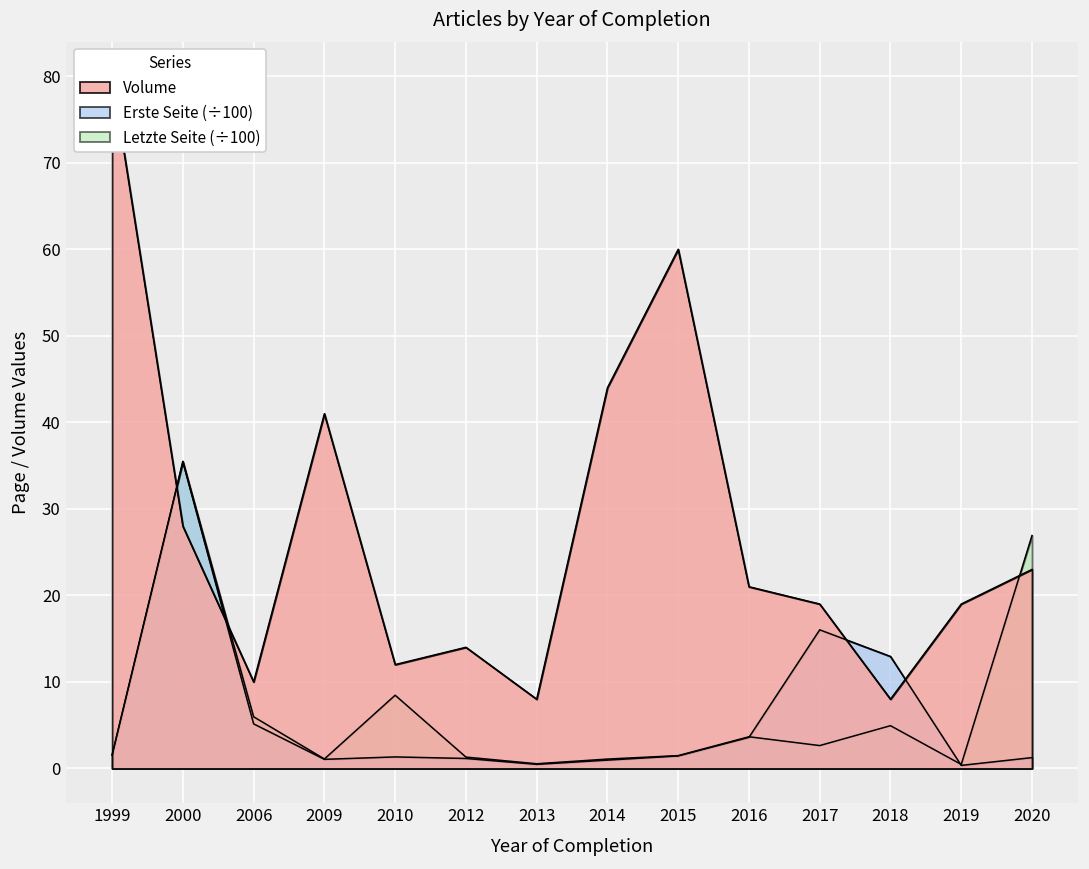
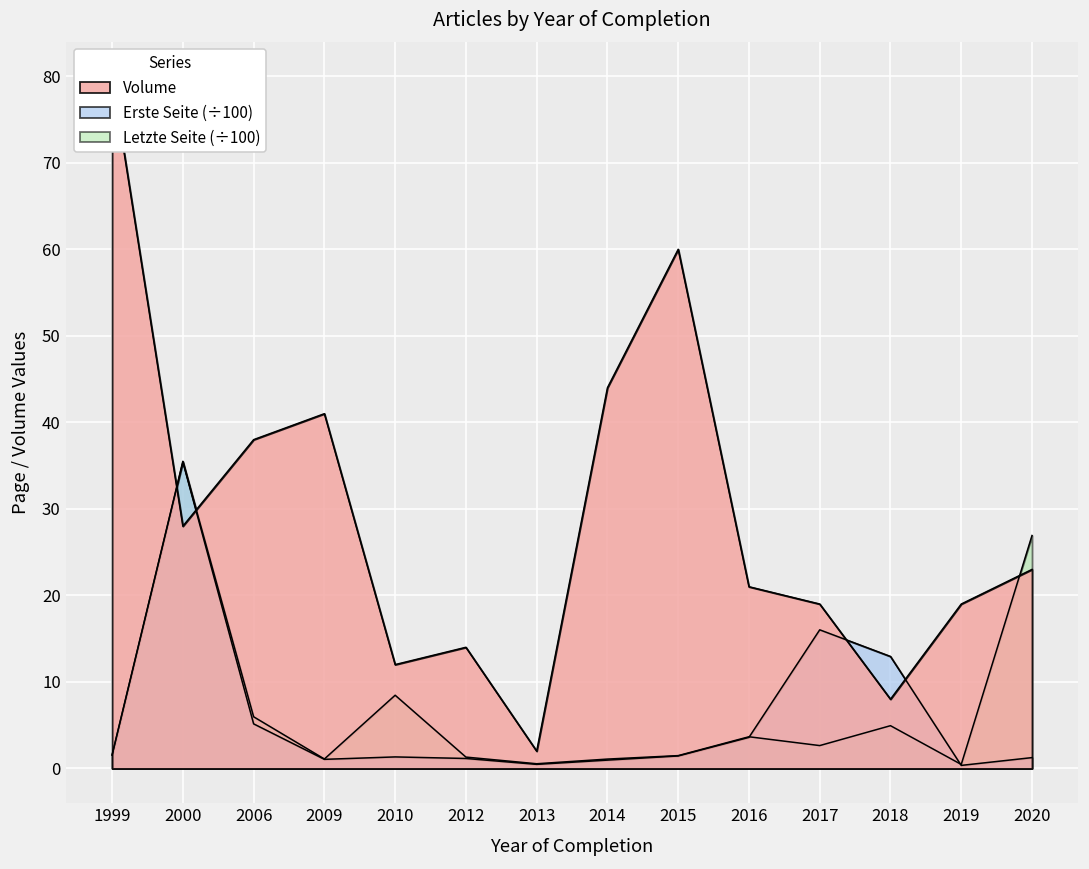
Volume, 2006: 10 -> 38
Volume, 2013: 8 -> 2
